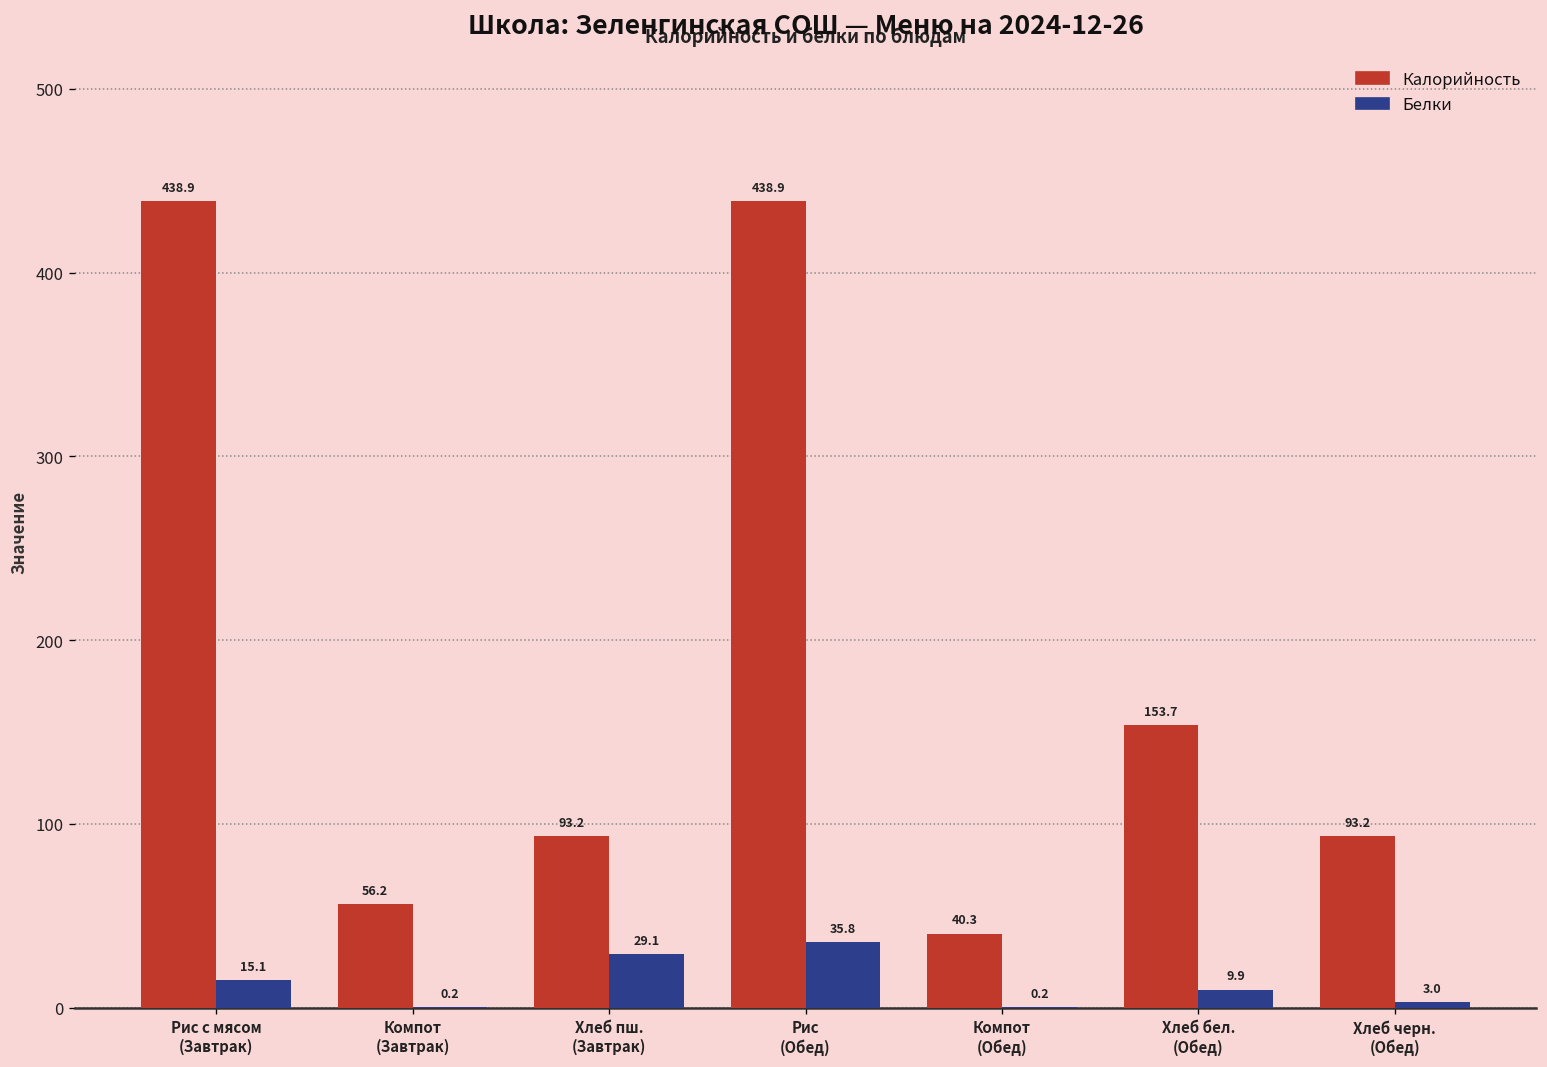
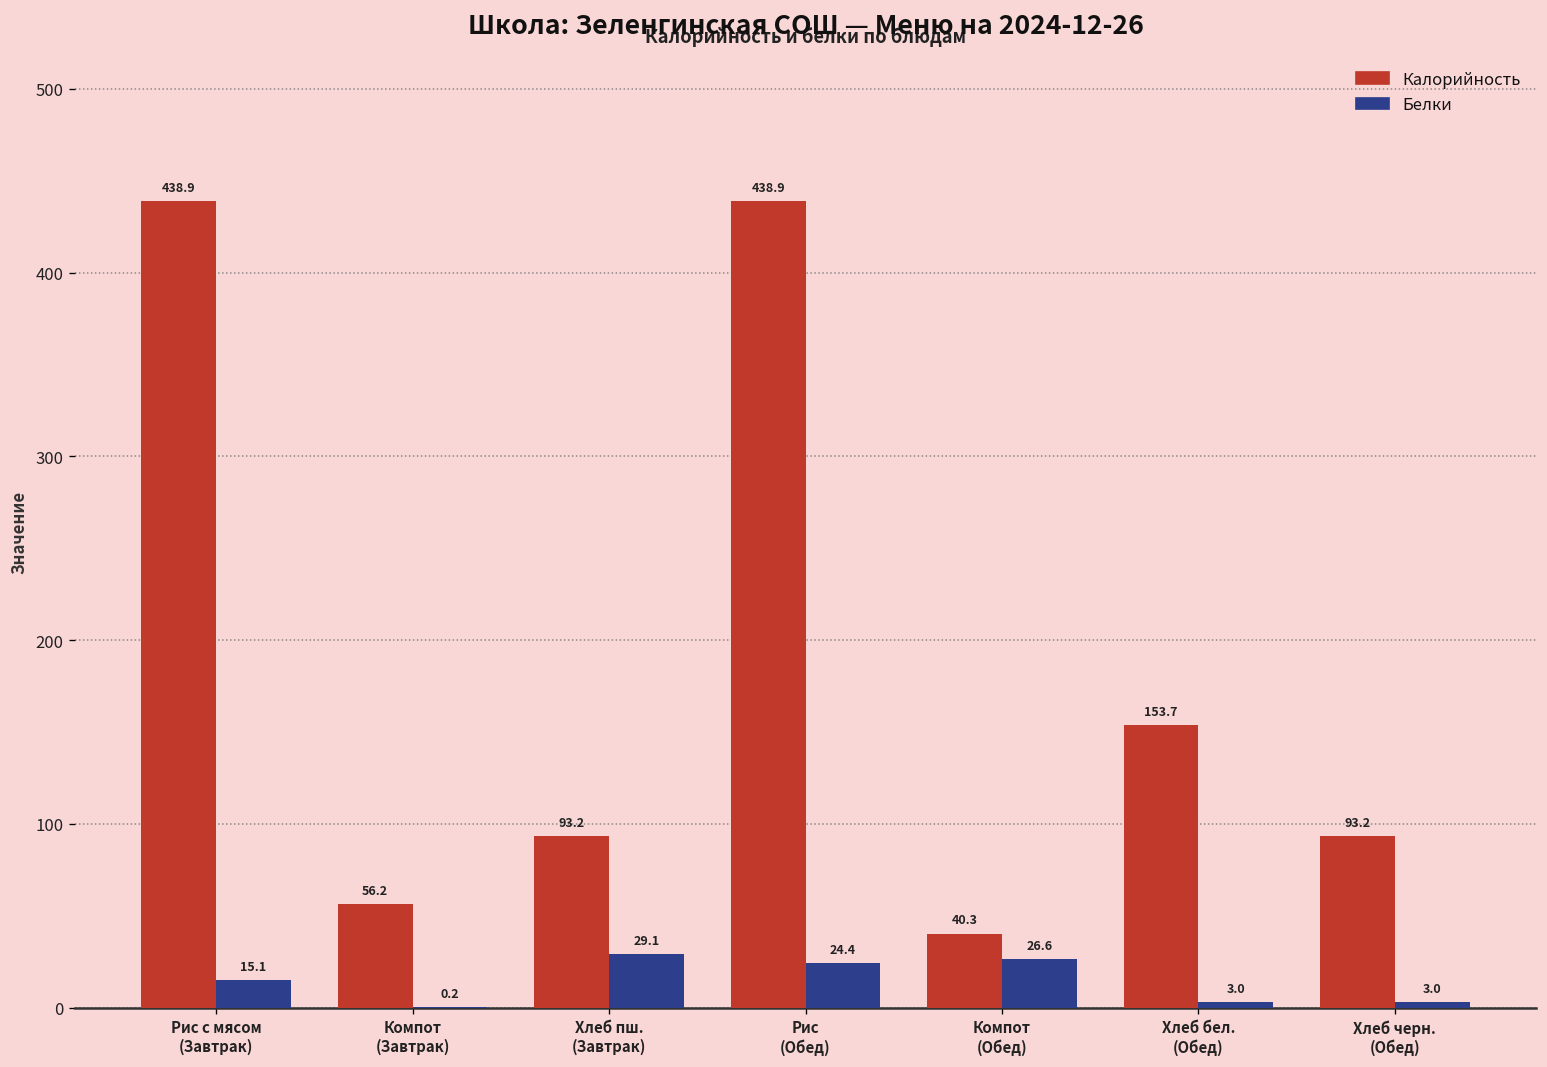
Белки, Рис (Обед): 35.8 -> 24.4
Белки, Компот (Обед): 0.2 -> 26.6
Белки, Хлеб бел. (Обед): 9.9 -> 3.0
